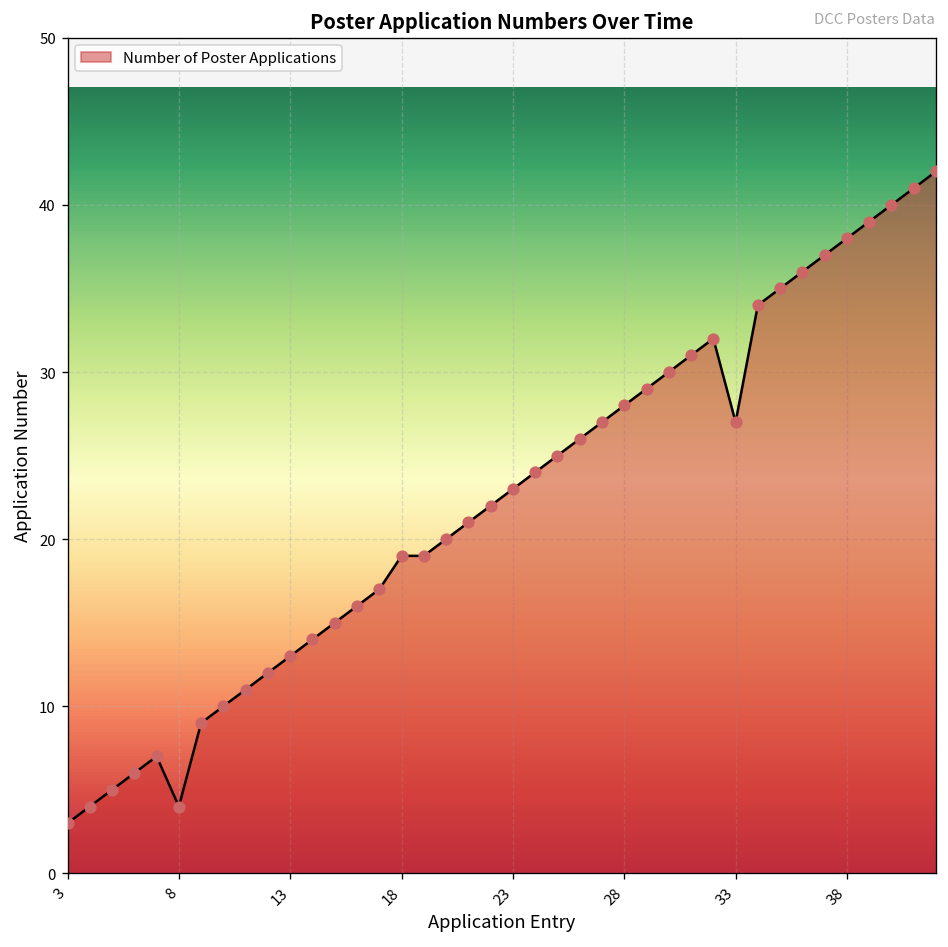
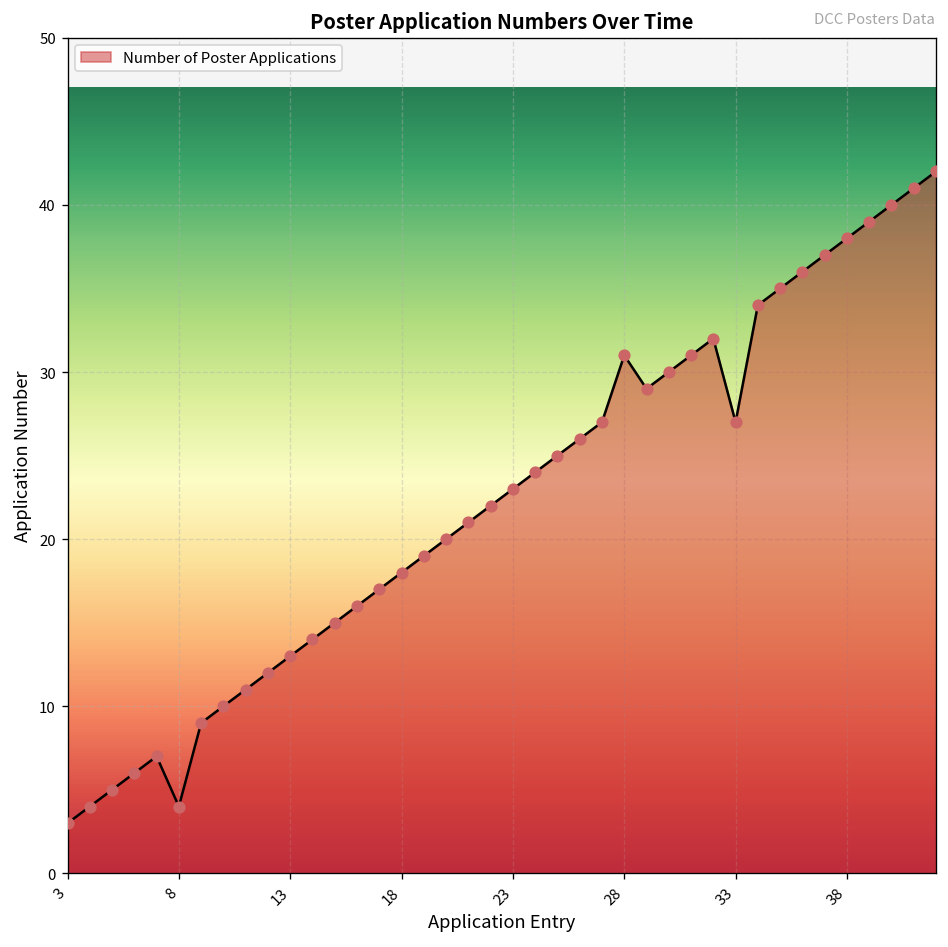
18: 19 -> 18
28: 28 -> 31
